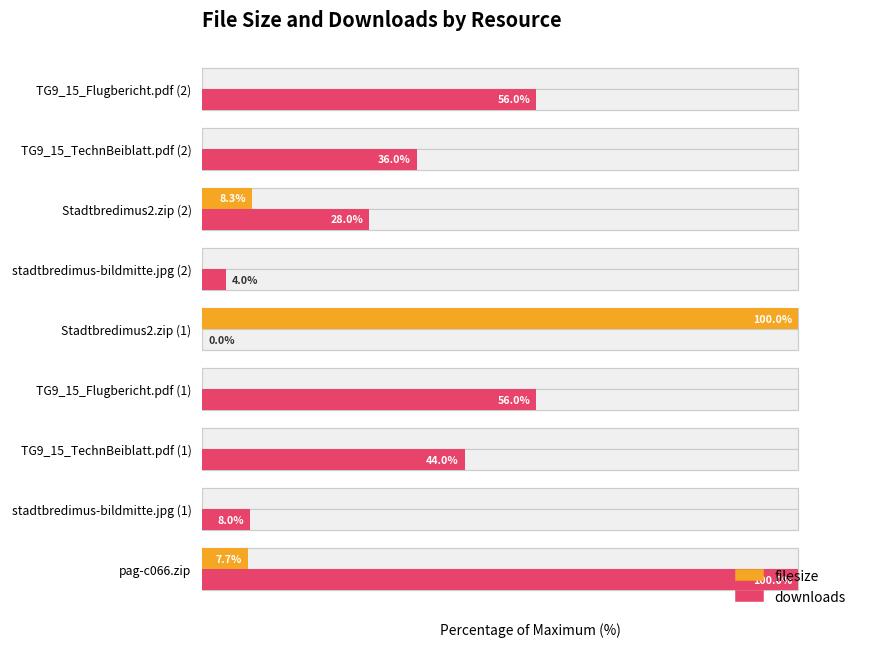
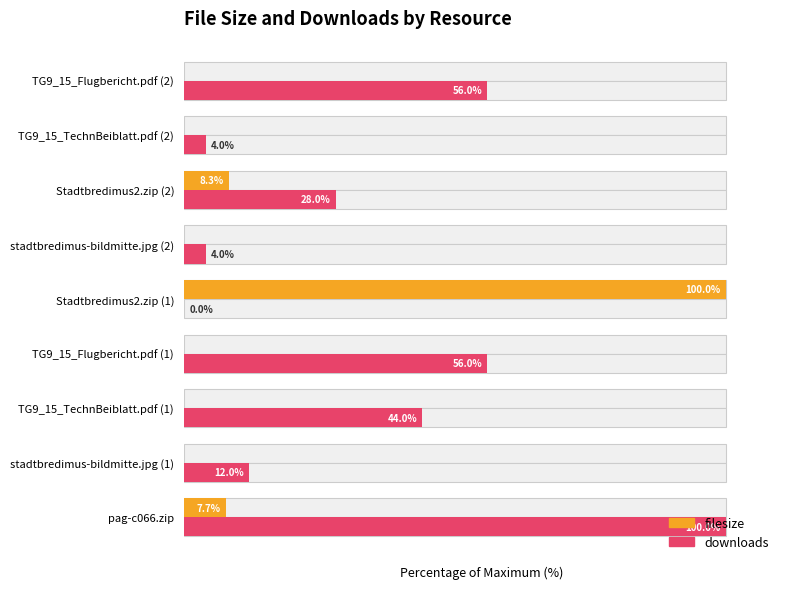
downloads, TG9_15_TechnBeiblatt.pdf (2): 36.0% -> 4.0%
downloads, stadtbredimus-bildmitte.jpg (1): 8.0% -> 12.0%
